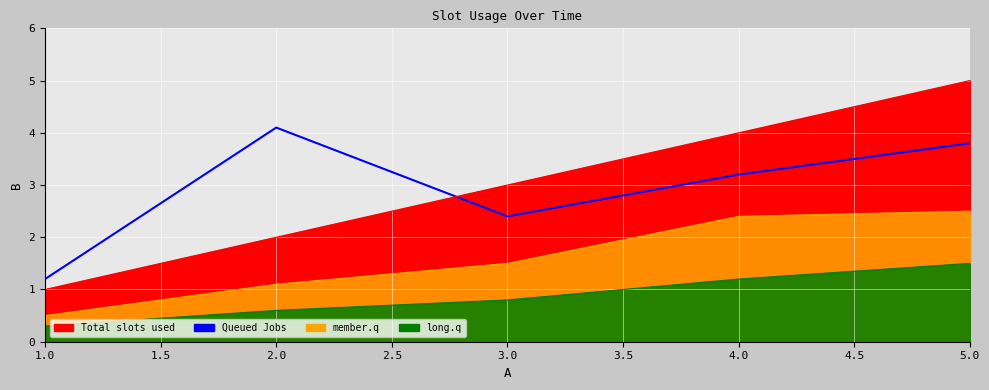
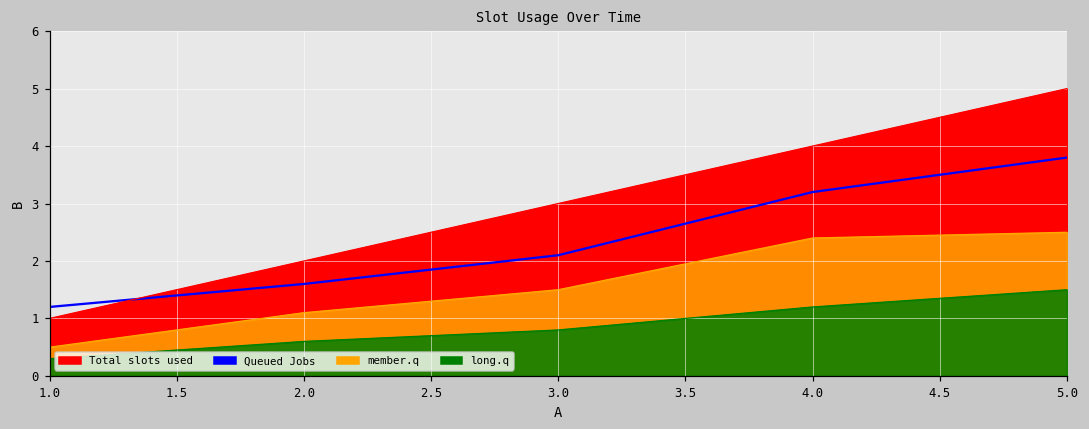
Queued Jobs, 2.0: 4.1 -> 1.6
Queued Jobs, 3.0: 2.4 -> 2.1
